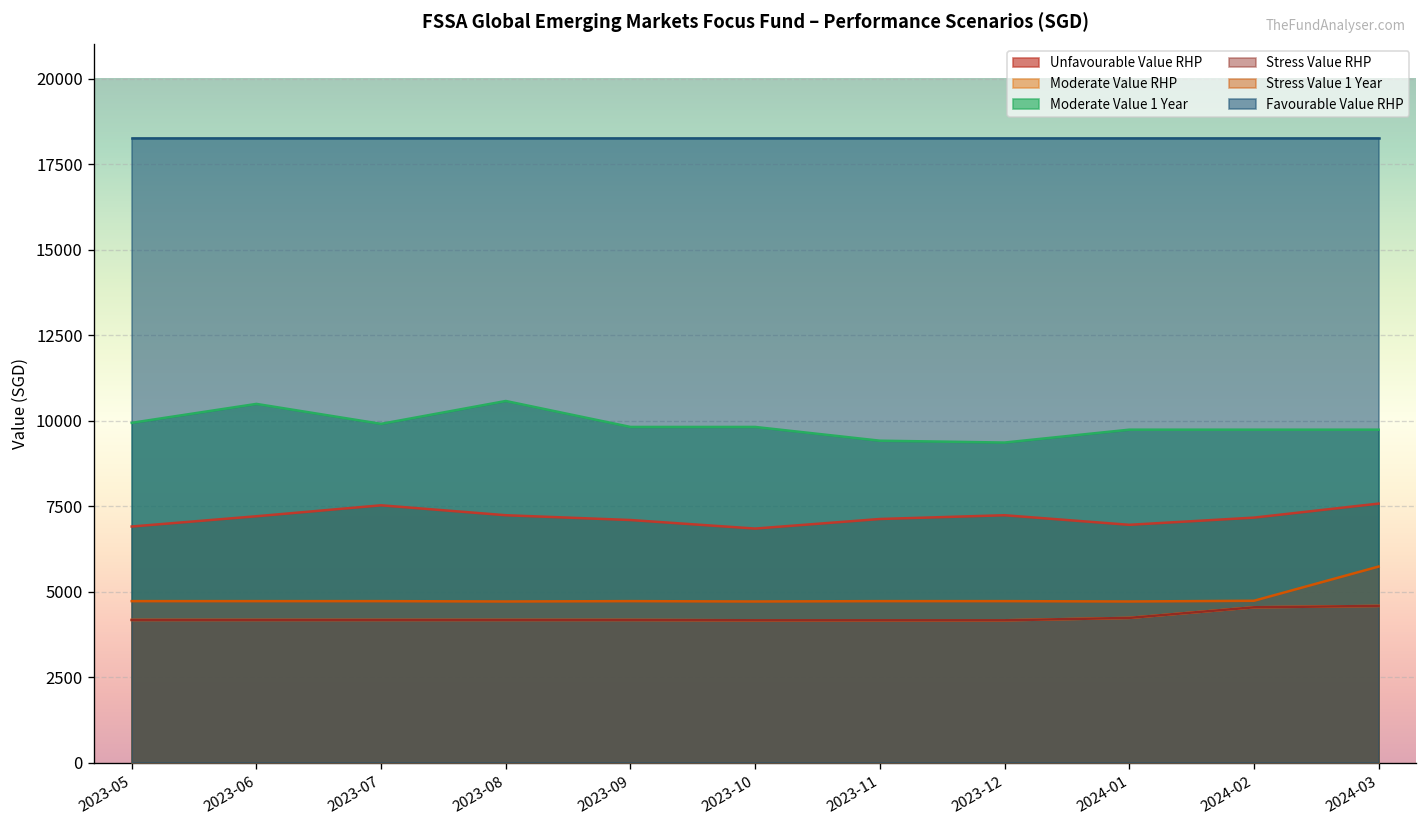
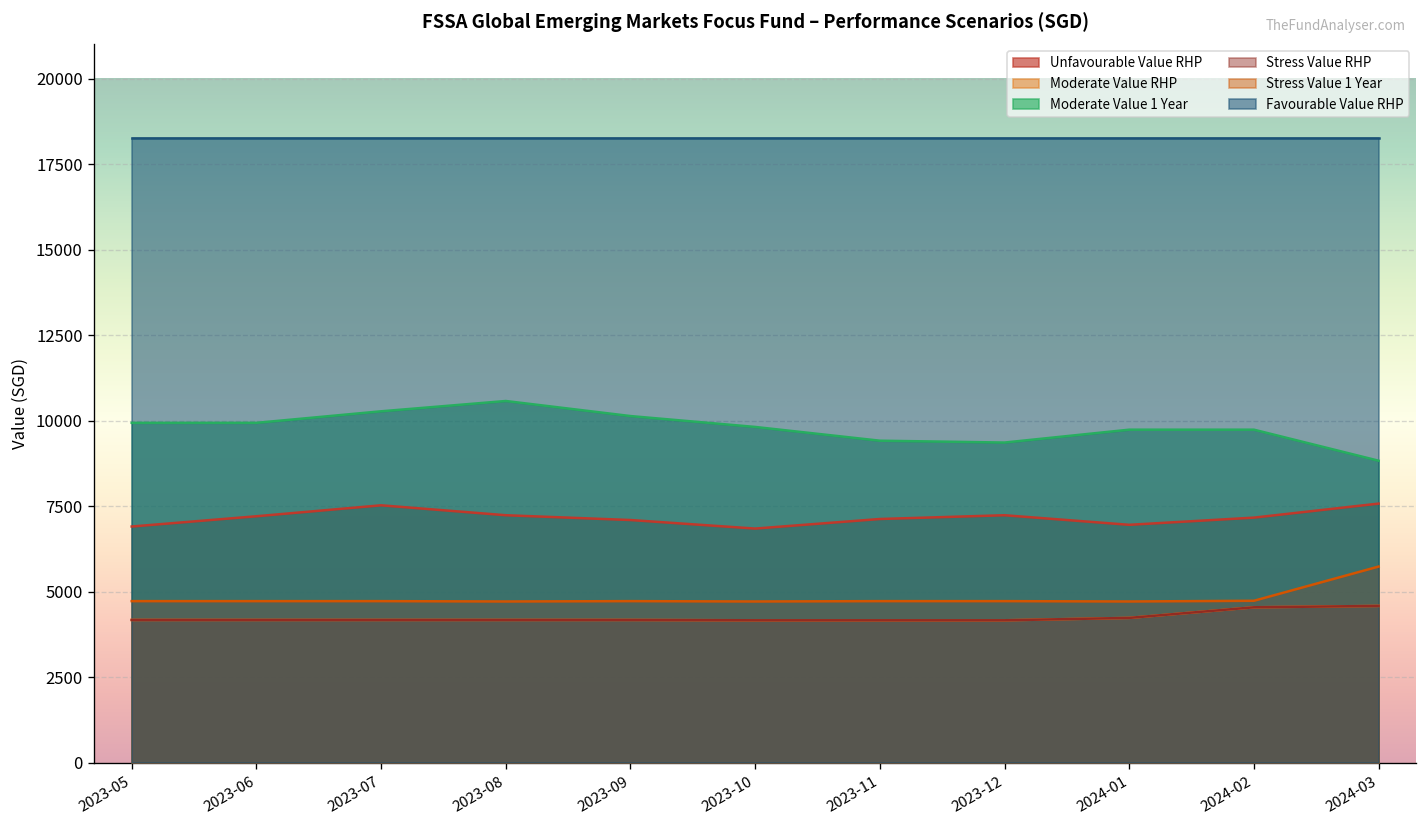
Moderate Value 1 Year, 2023-06: 10500 -> 9900
Moderate Value 1 Year, 2023-07: 9900 -> 10300
Moderate Value 1 Year, 2023-09: 9800 -> 10100
Moderate Value 1 Year, 2024-03: 9700 -> 8800
